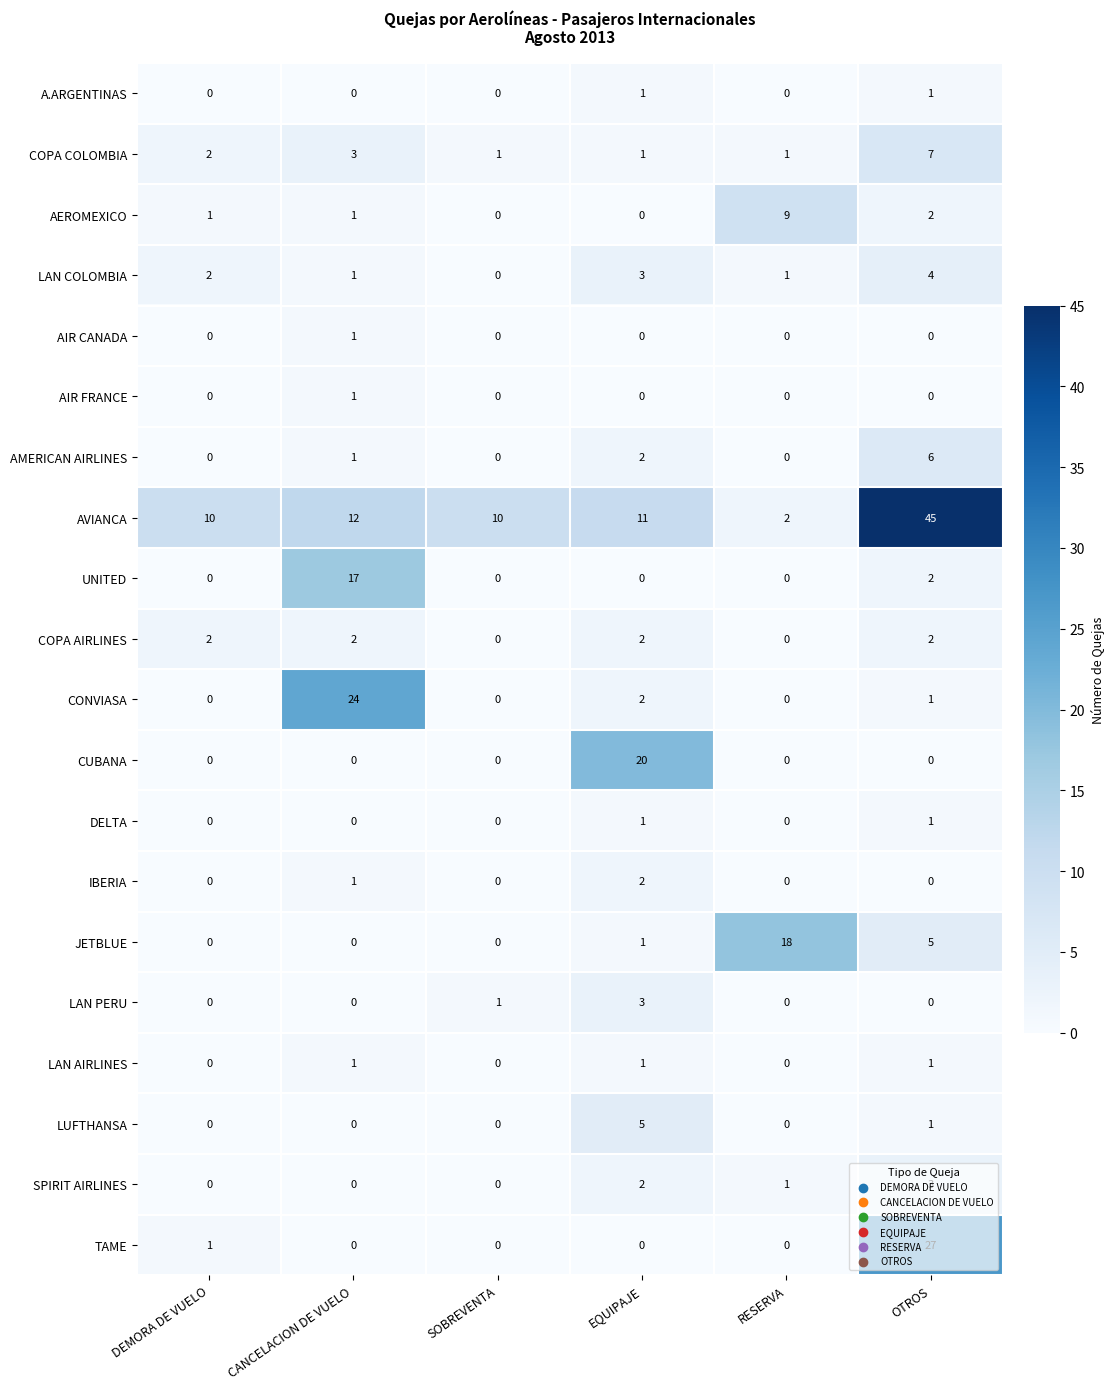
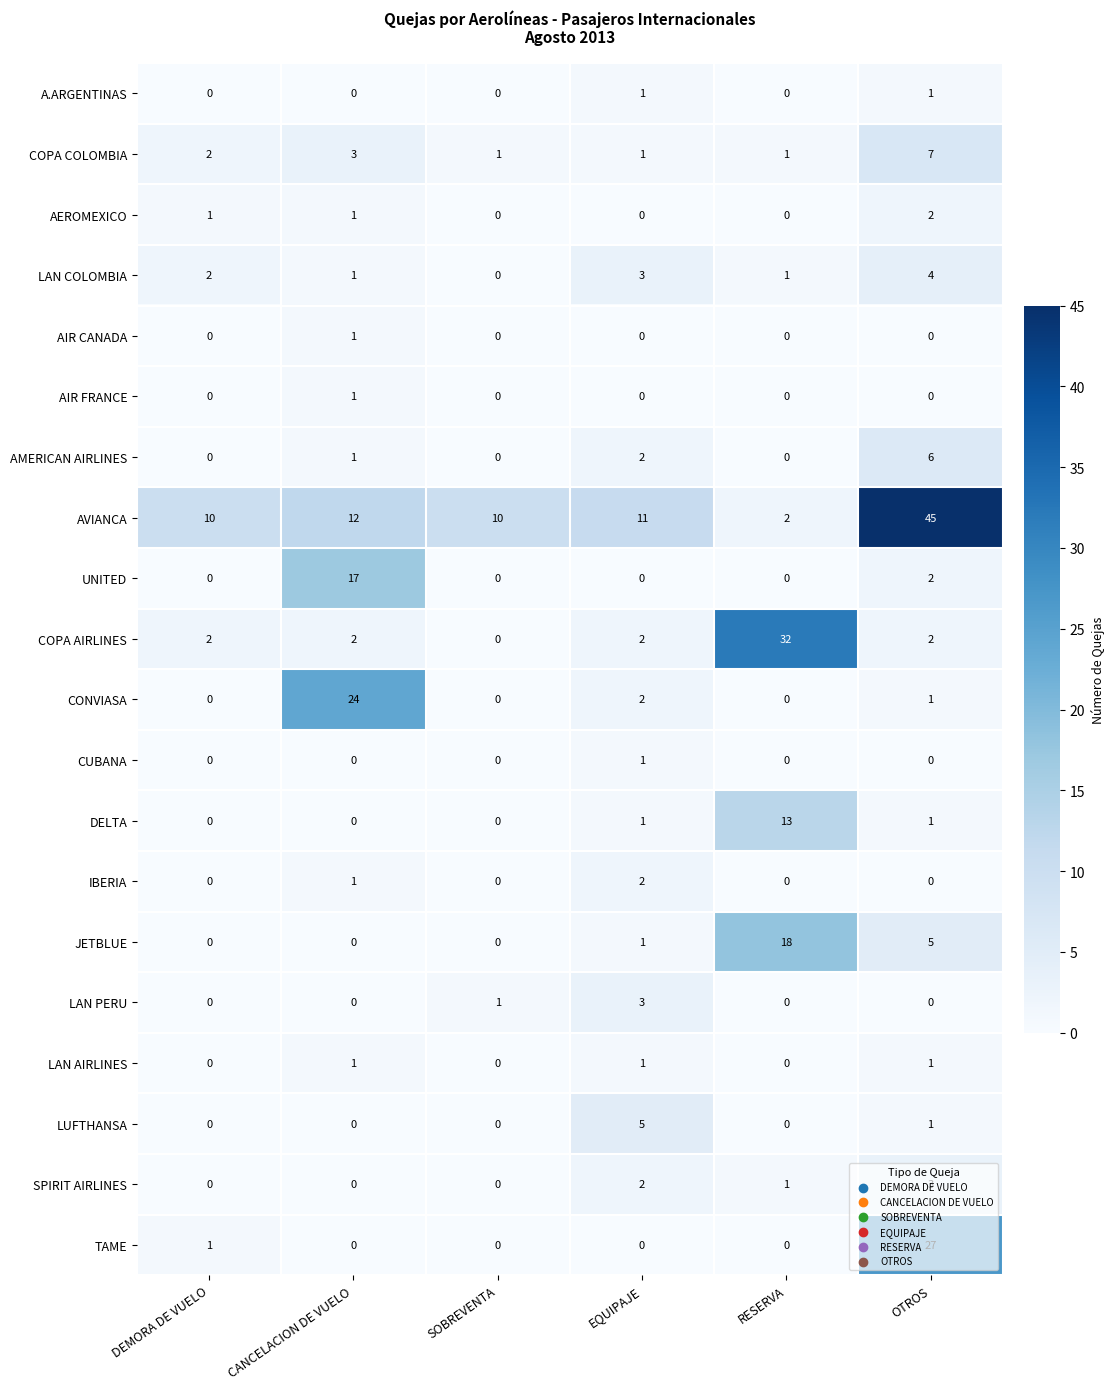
AEROMEXICO, RESERVA: 9 -> 0
COPA AIRLINES, RESERVA: 0 -> 32
CUBANA, EQUIPAJE: 20 -> 1
DELTA, RESERVA: 0 -> 13
